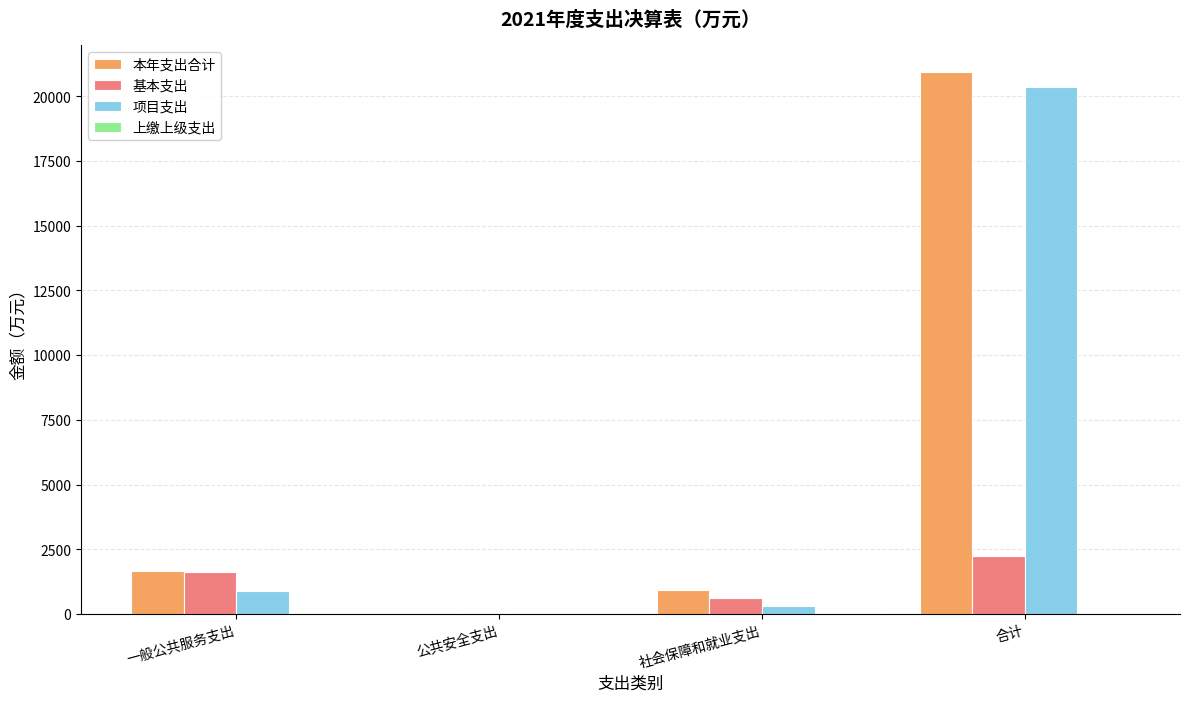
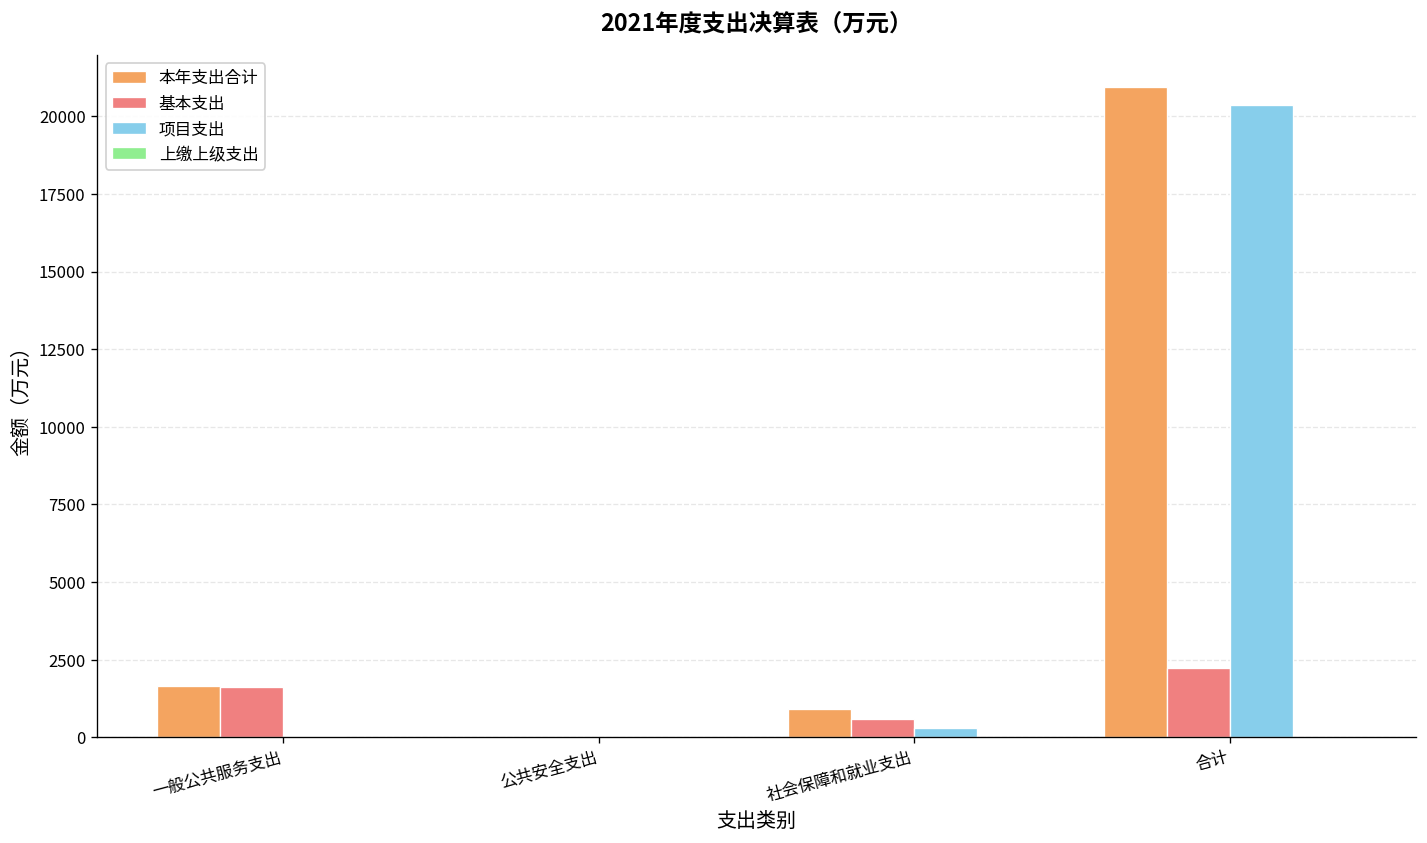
项目支出, 一般公共服务支出: 900 -> 0
